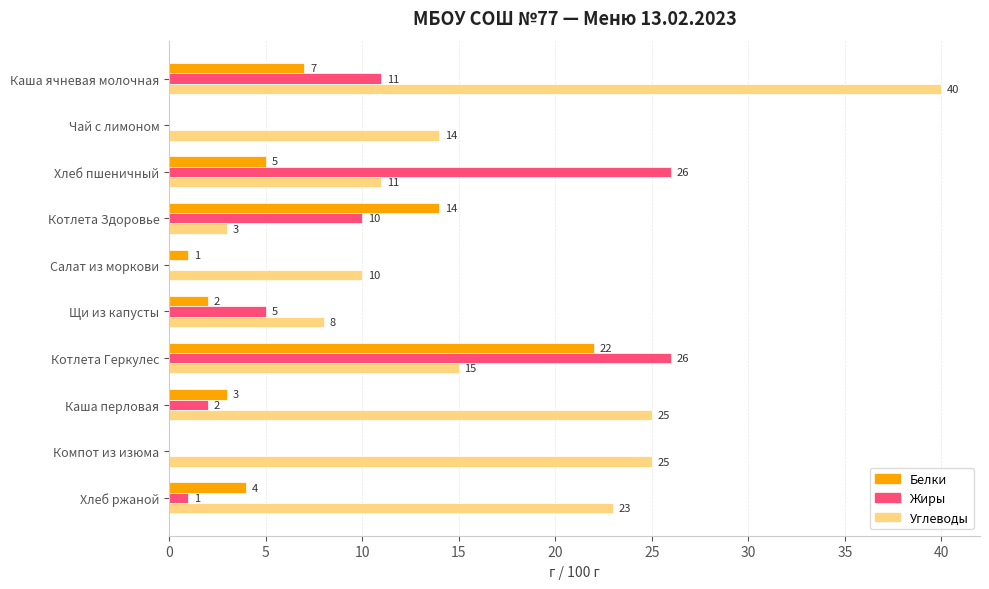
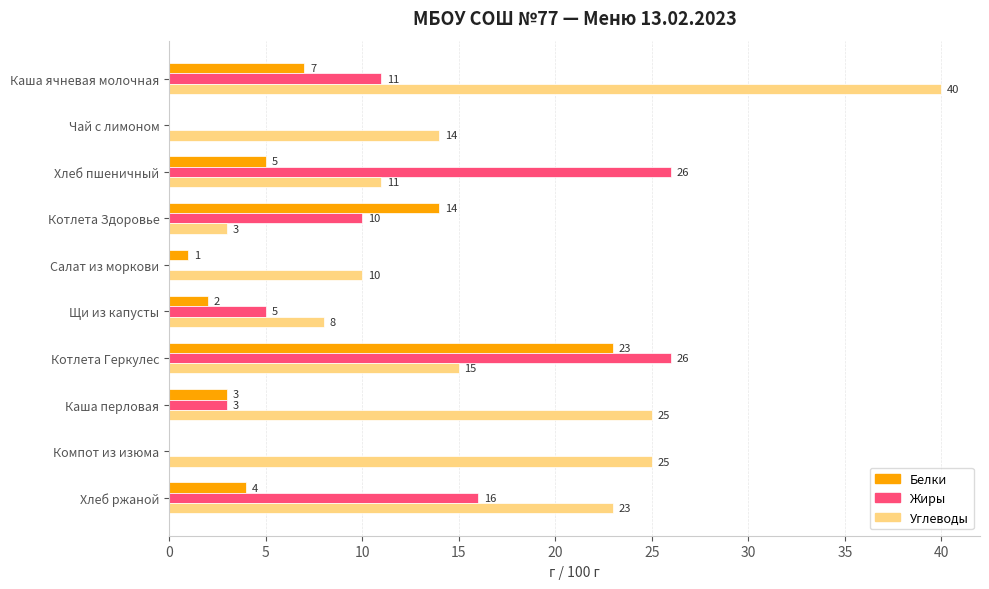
Белки, Котлета Геркулес: 22 -> 23
Жиры, Каша перловая: 2 -> 3
Жиры, Хлеб ржаной: 1 -> 16
